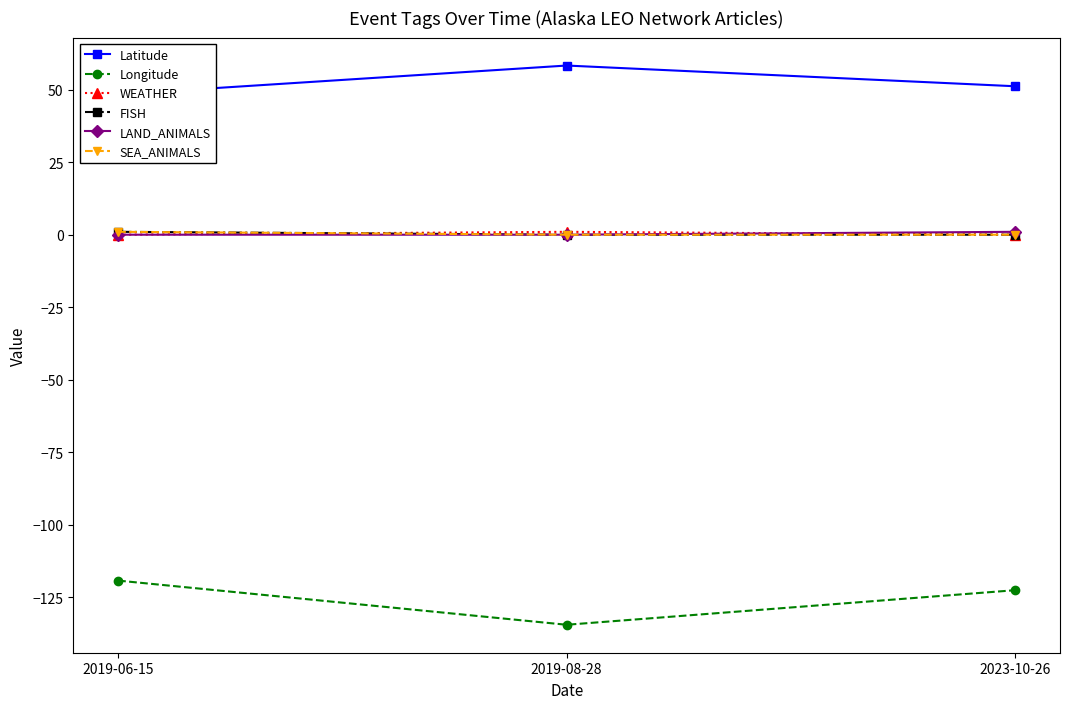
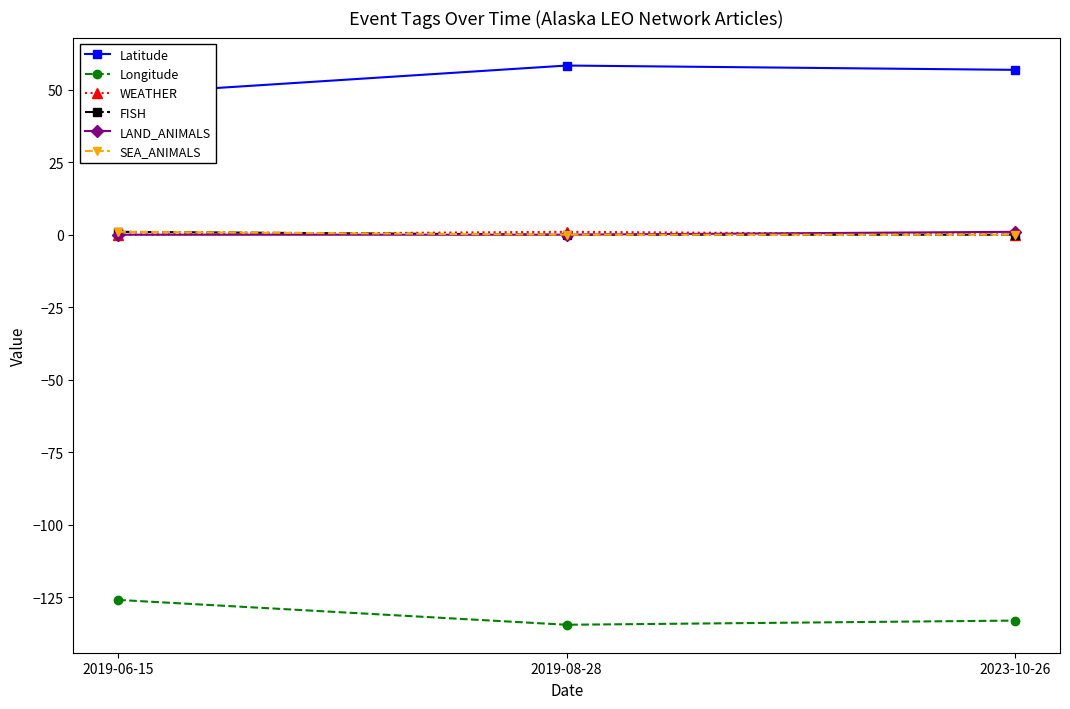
Longitude, 2019-06-15: -119 -> -126
Latitude, 2023-10-26: 51 -> 57
Longitude, 2023-10-26: -123 -> -133
